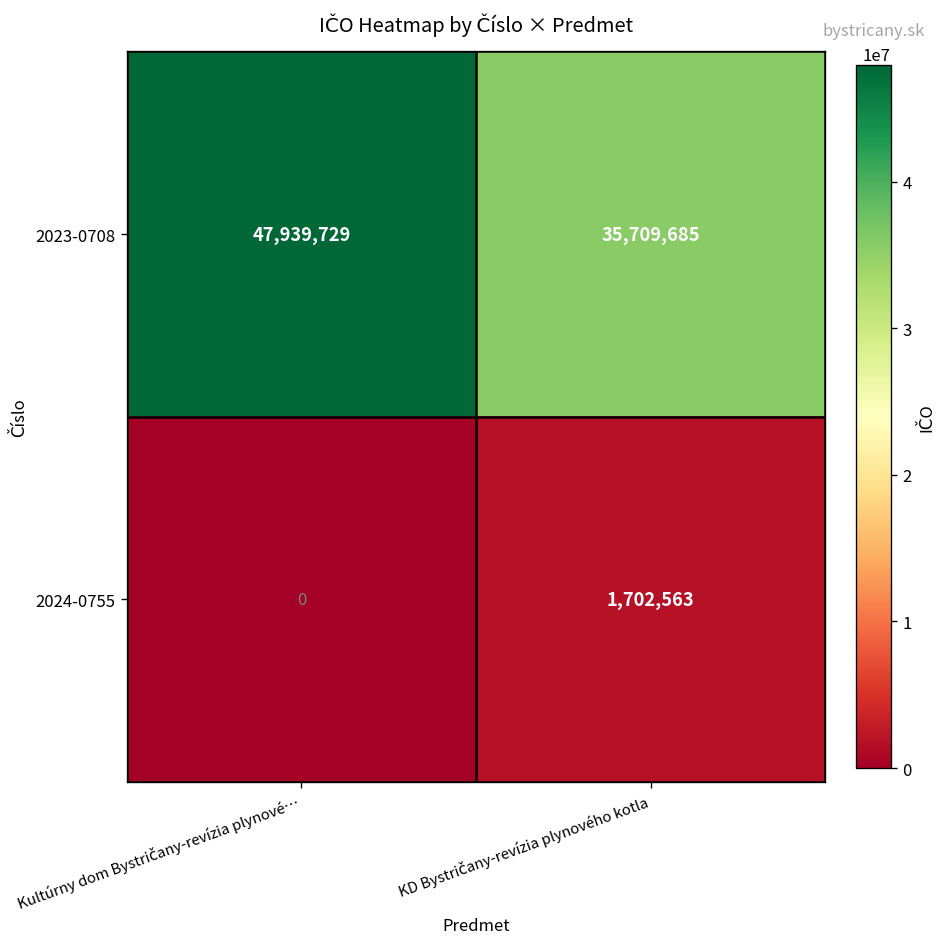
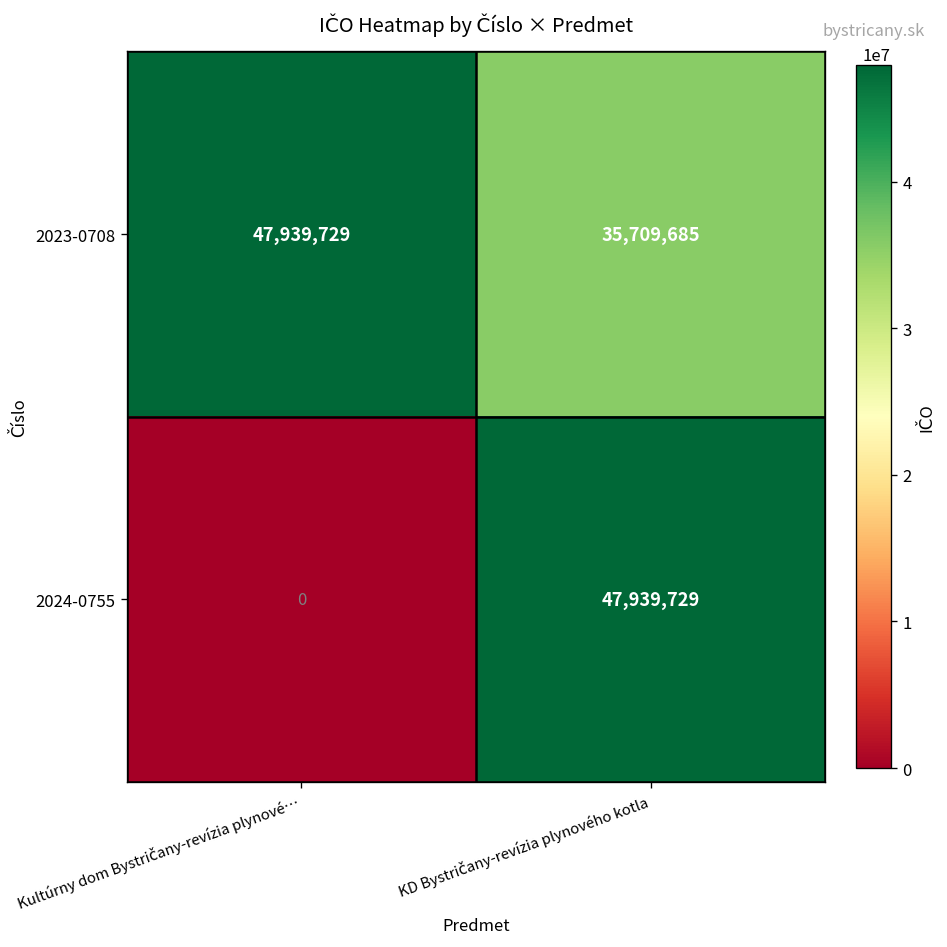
2024-0755, KD Bystričany-revízia plynového kotla: 1,702,563 -> 47,939,729
